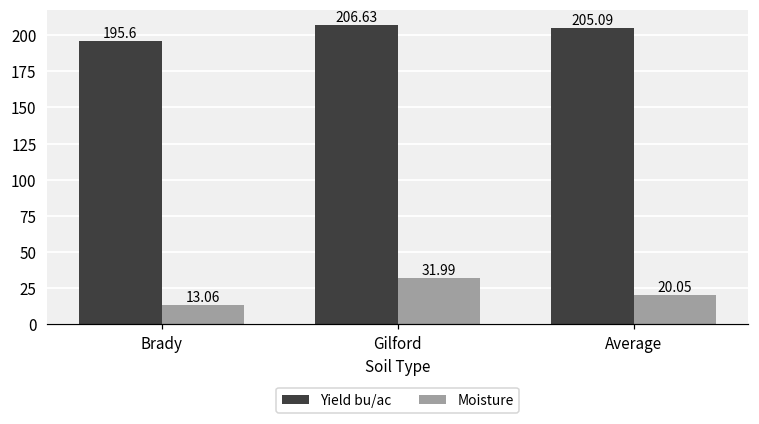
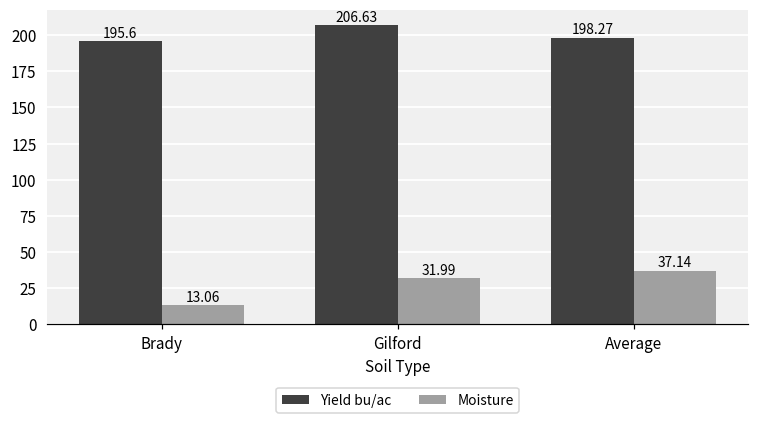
Yield bu/ac, Average: 205.09 -> 198.27
Moisture, Average: 20.05 -> 37.14
